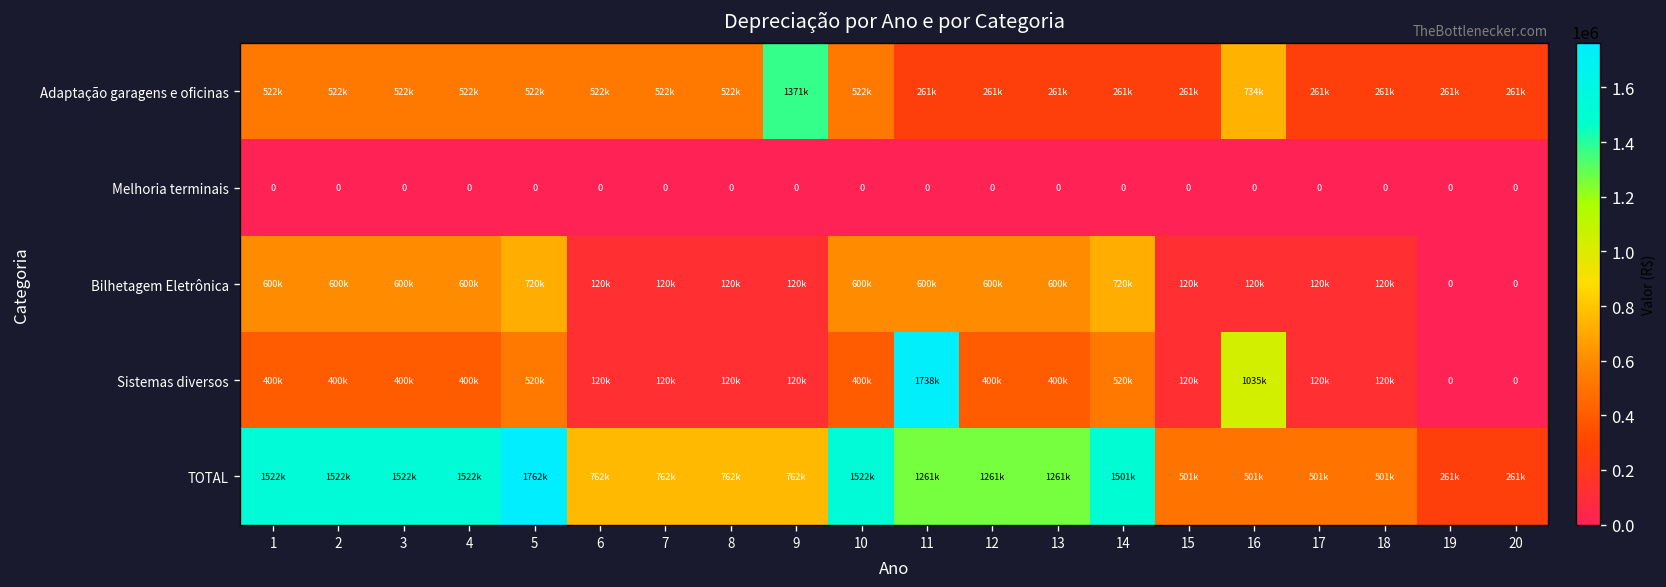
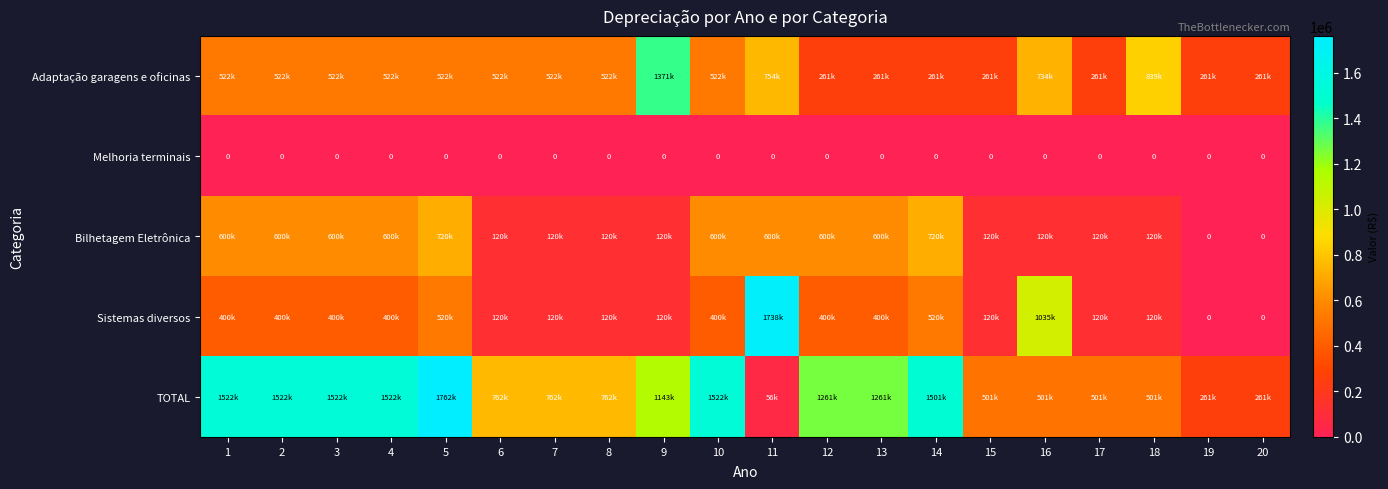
Adaptação garagens e oficinas, 11: 261k -> 754k
Adaptação garagens e oficinas, 18: 261k -> 839k
TOTAL, 9: 762k -> 1143k
TOTAL, 11: 1261k -> 56k
